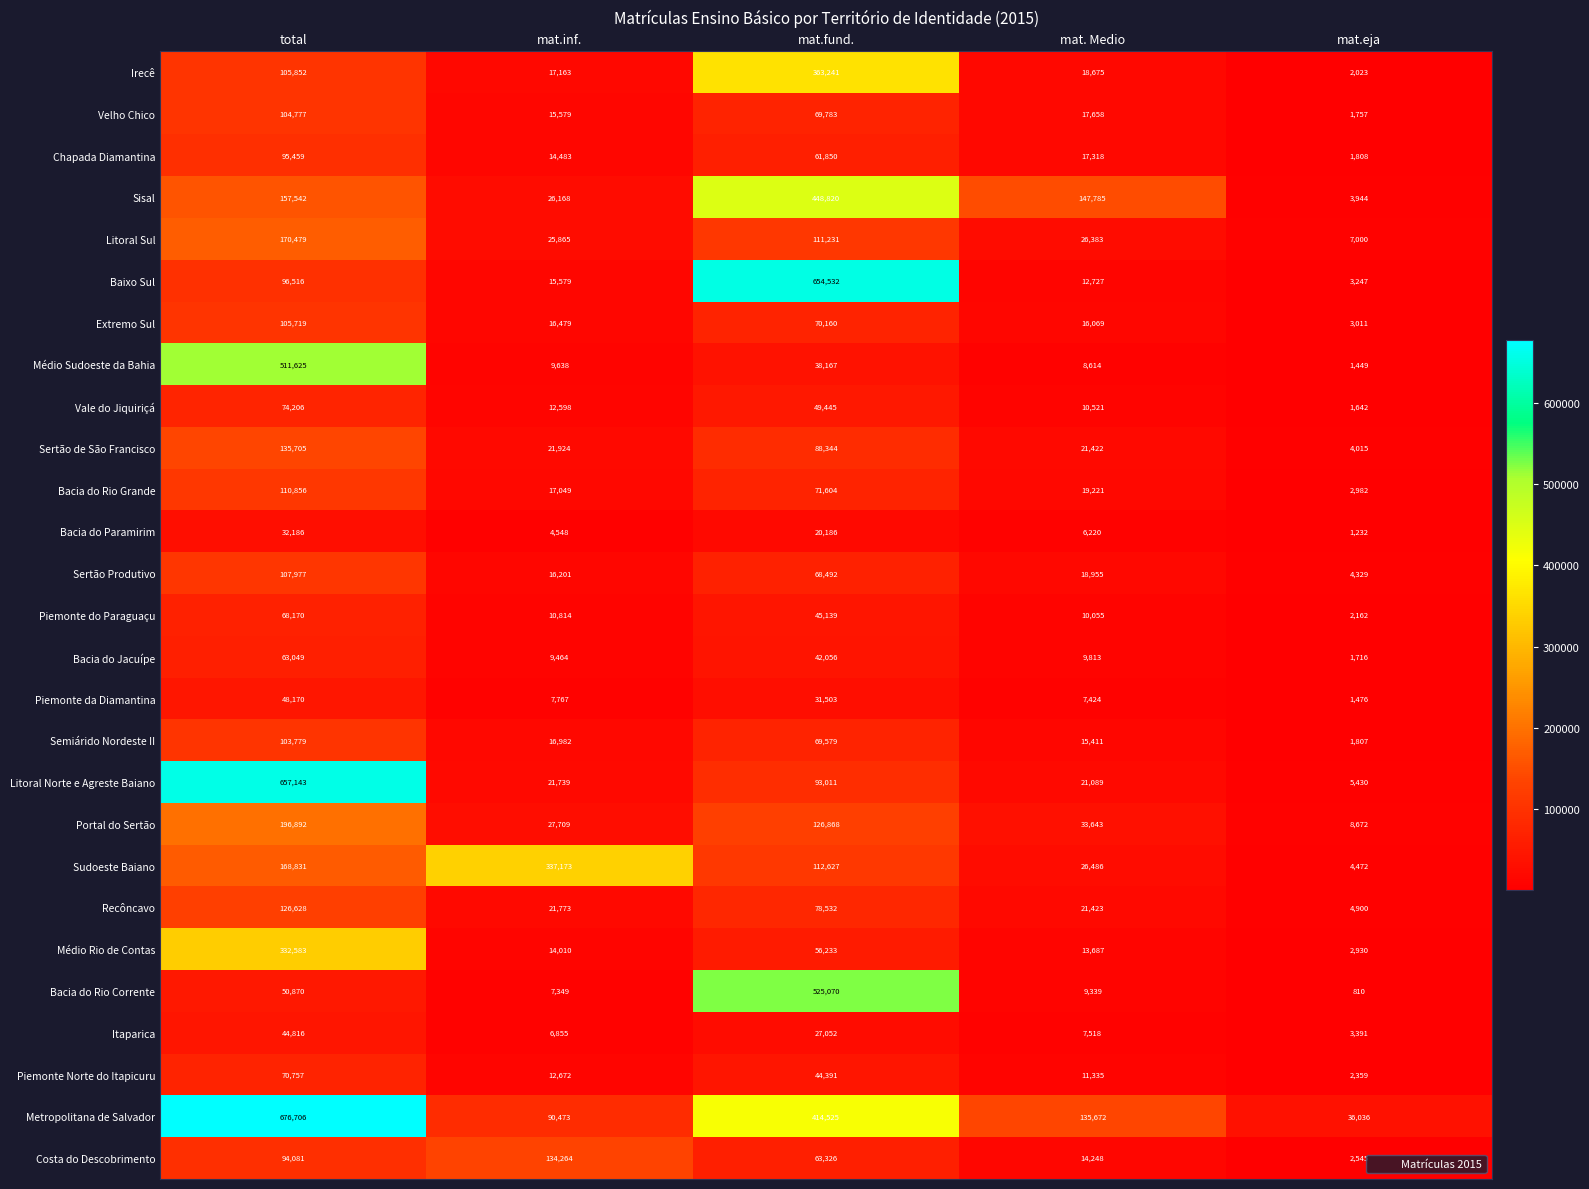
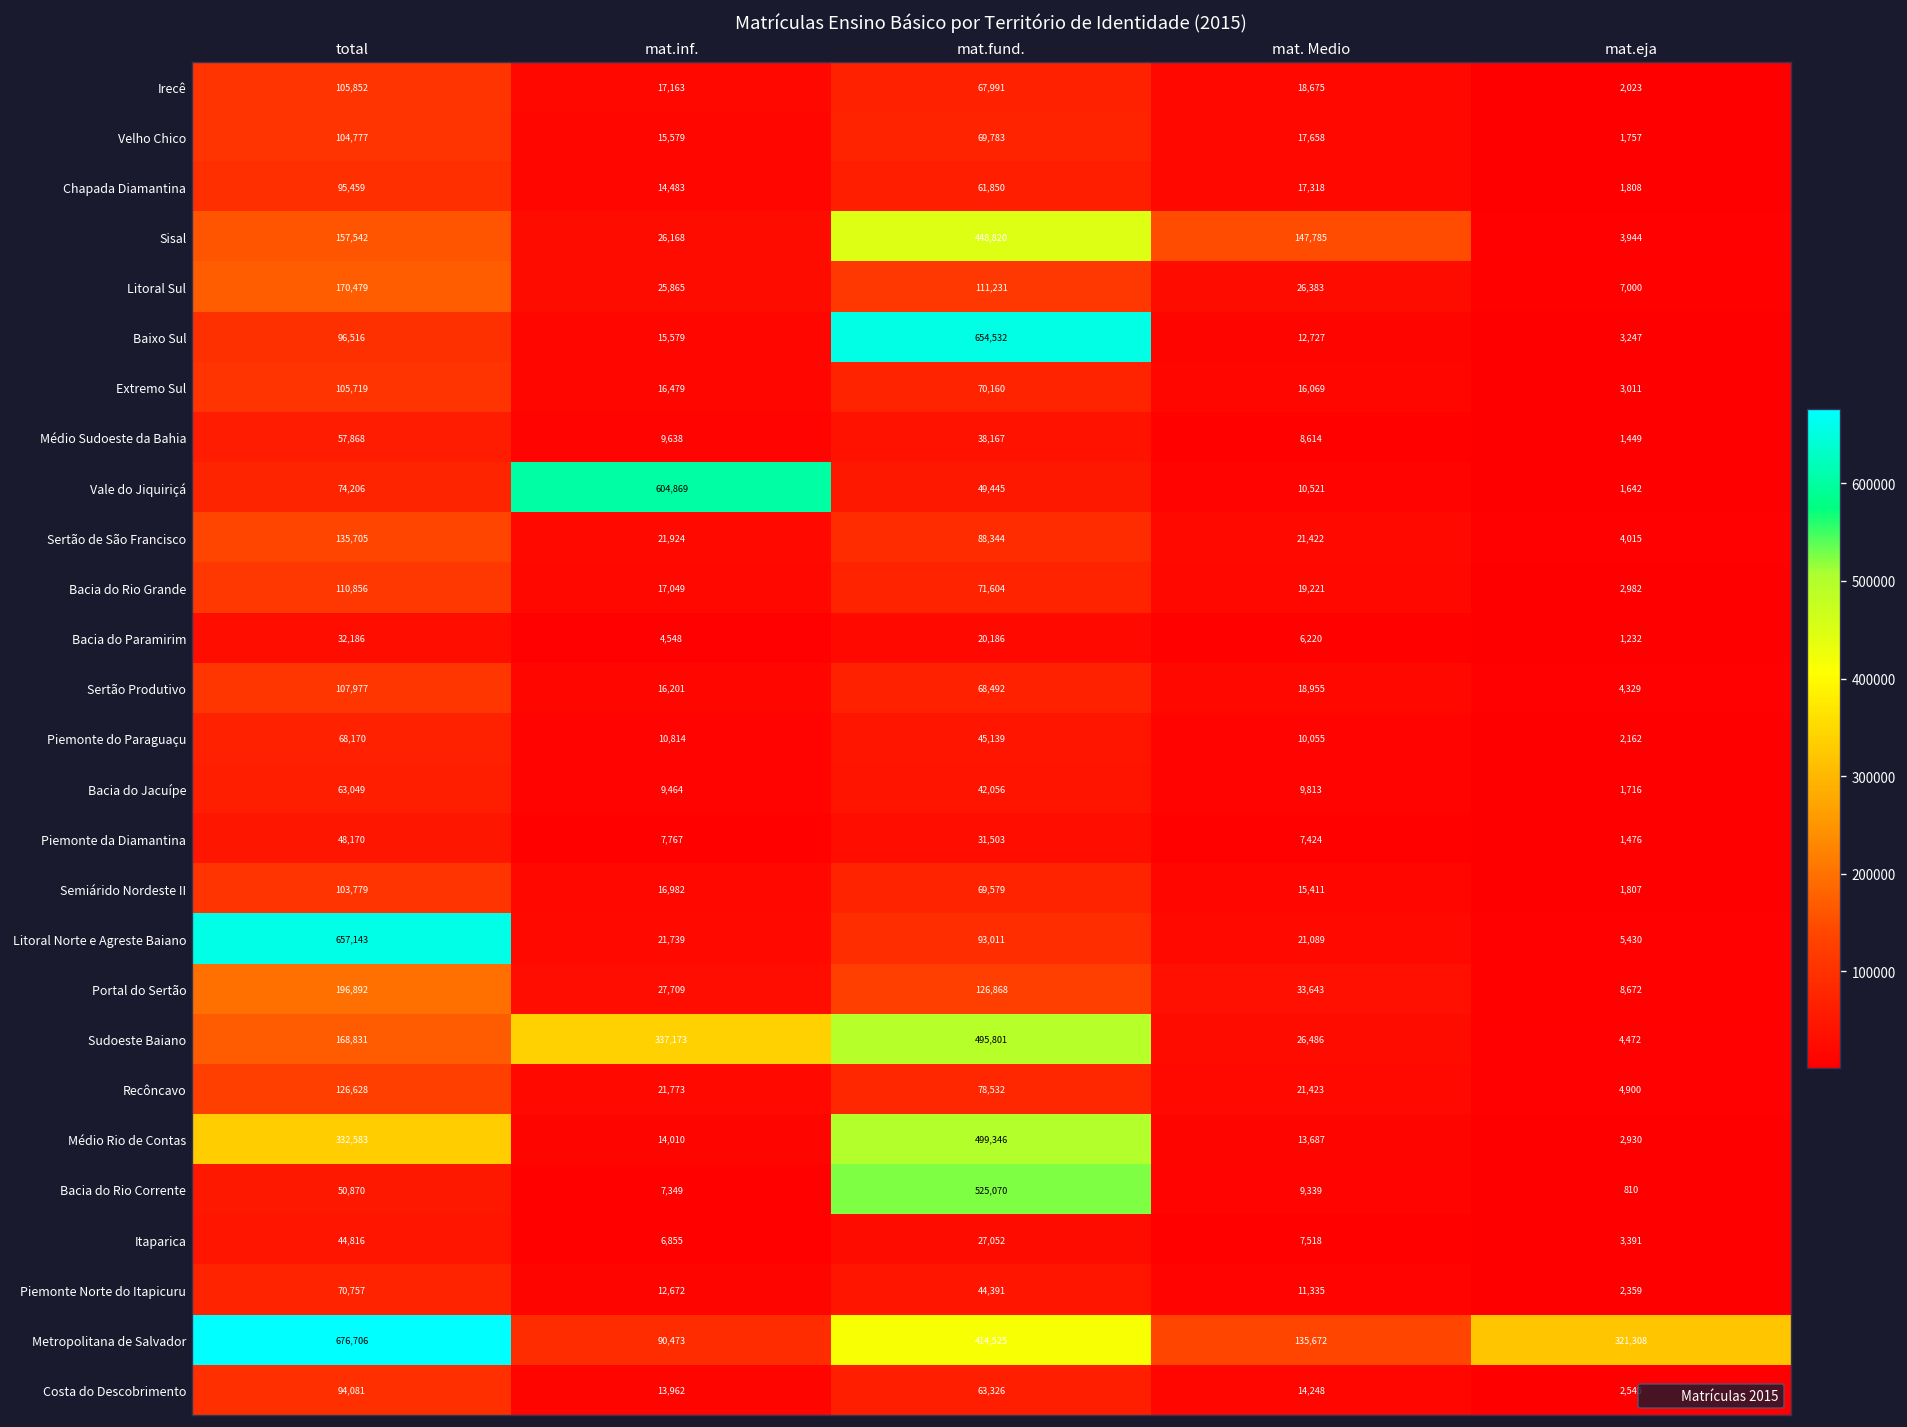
Irecê, mat.fund.: 363,241 -> 67,991
Médio Sudoeste da Bahia, total: 511,625 -> 57,868
Vale do Jiquiriçá, mat.inf.: 12,598 -> 604,869
Sudoeste Baiano, mat.fund.: 112,627 -> 495,801
Médio Rio de Contas, mat.fund.: 56,233 -> 499,346
Metropolitana de Salvador, mat.eja: 36,036 -> 321,308
Costa do Descobrimento, mat.inf.: 134,264 -> 13,962
